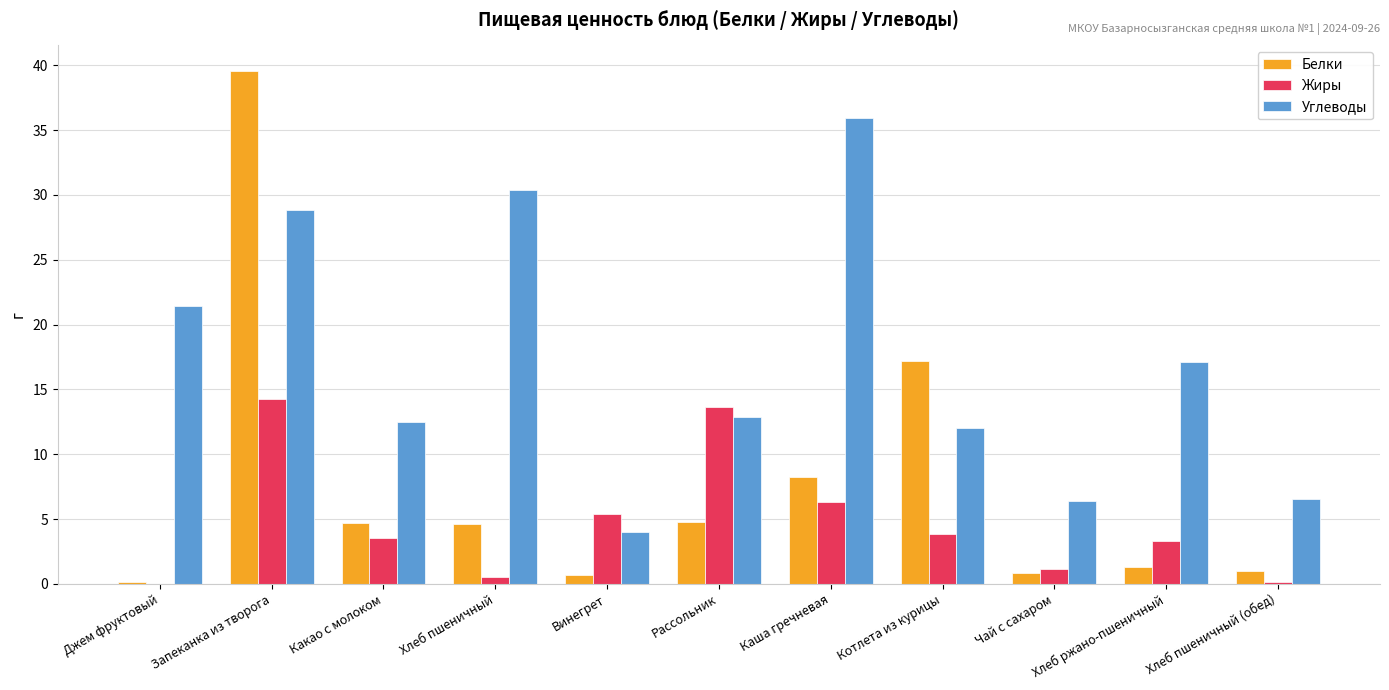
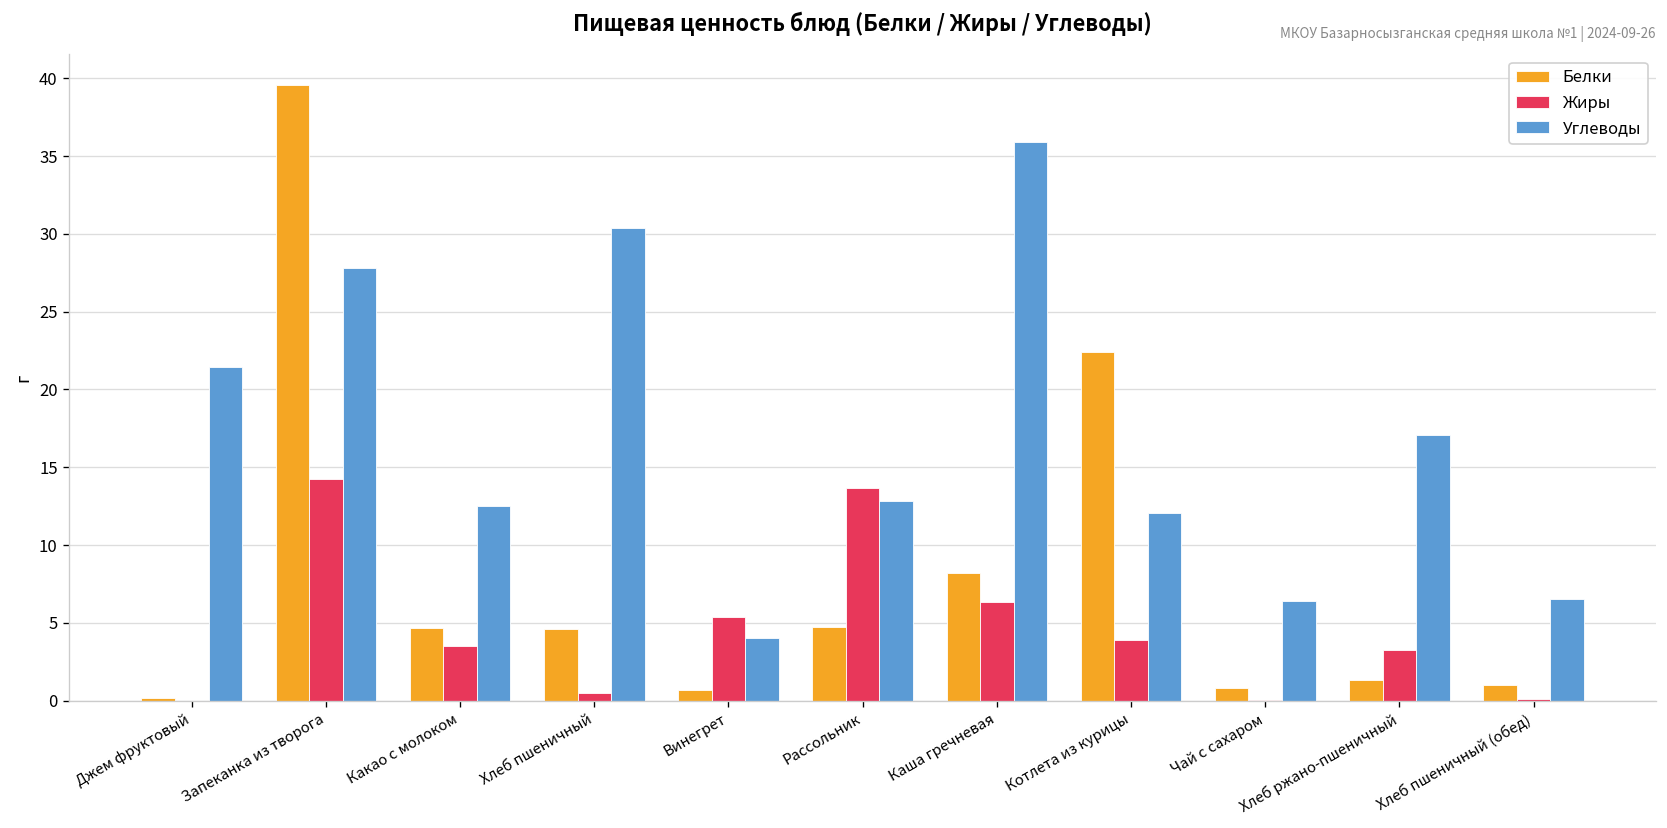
Углеводы, Запеканка из творога: 28.9 -> 27.8
Белки, Котлета из курицы: 17.2 -> 22.4
Жиры, Чай с сахаром: 1.1 -> 0.0
